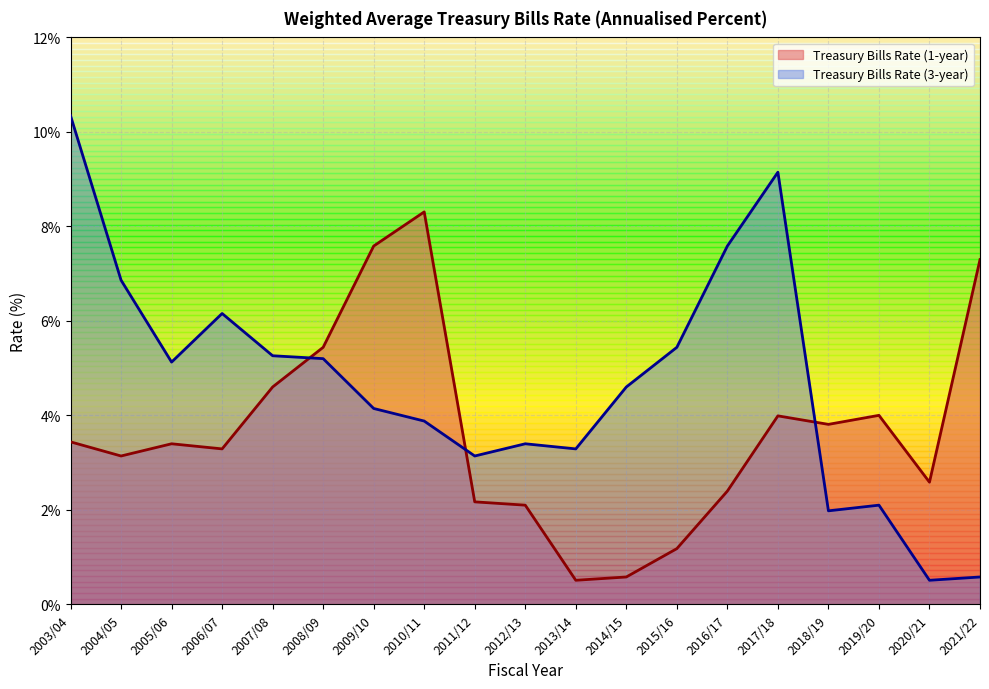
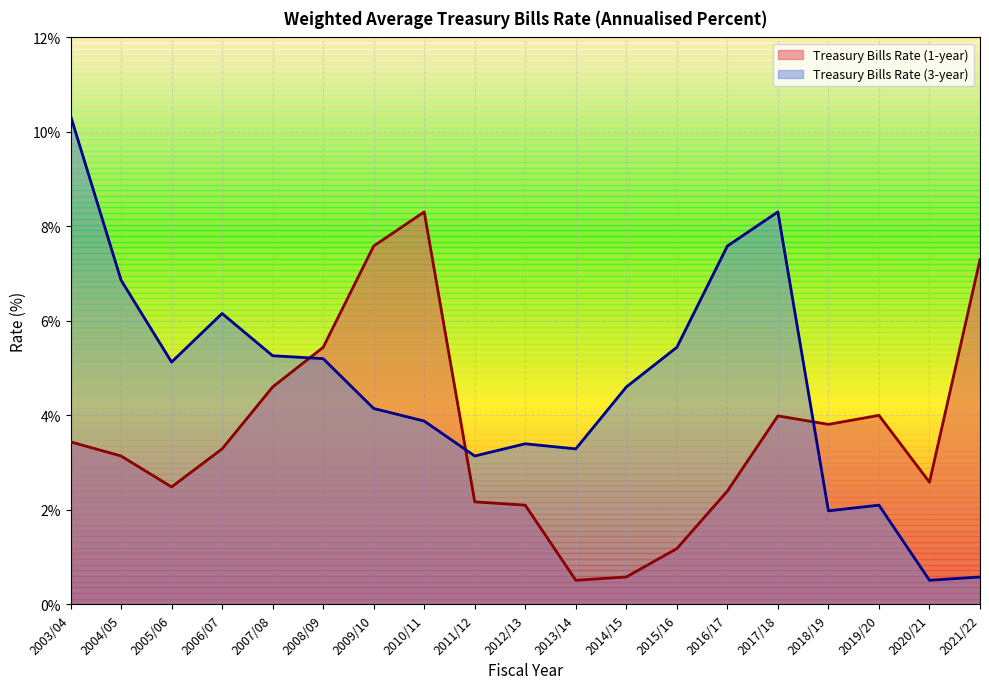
Treasury Bills Rate (1-year), 2005/06: 3.4% -> 2.5%
Treasury Bills Rate (3-year), 2017/18: 9.1% -> 8.3%
